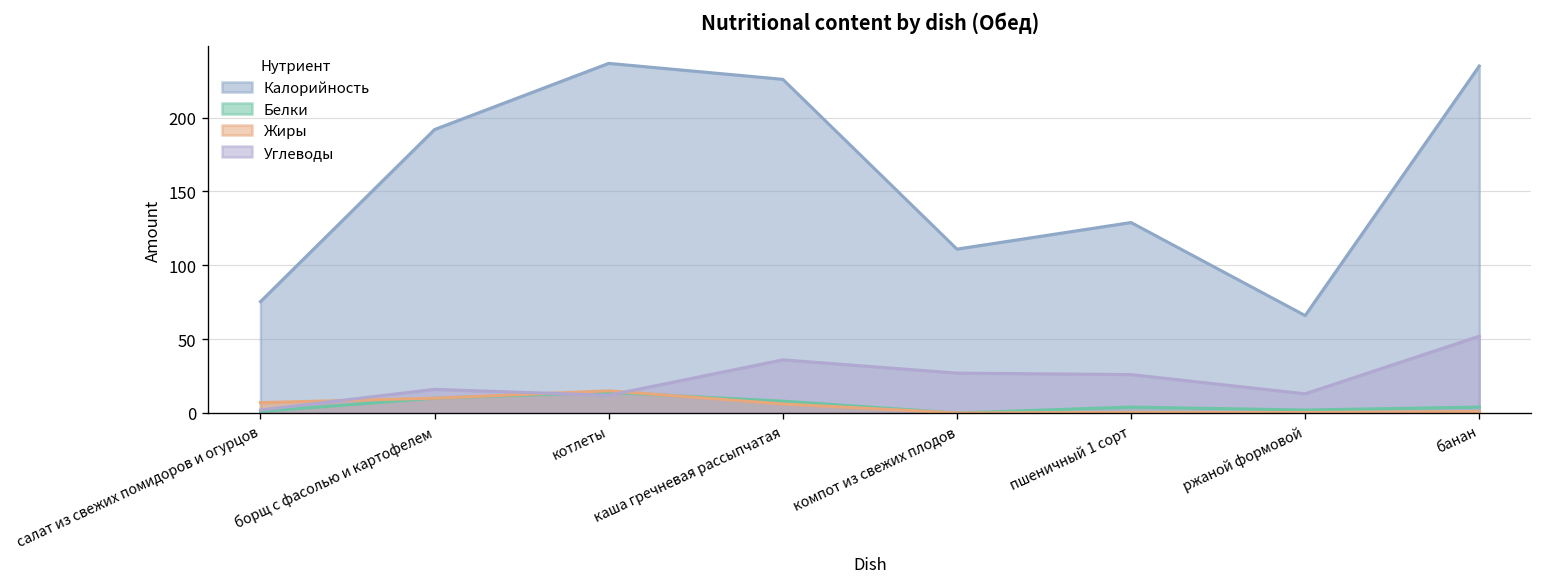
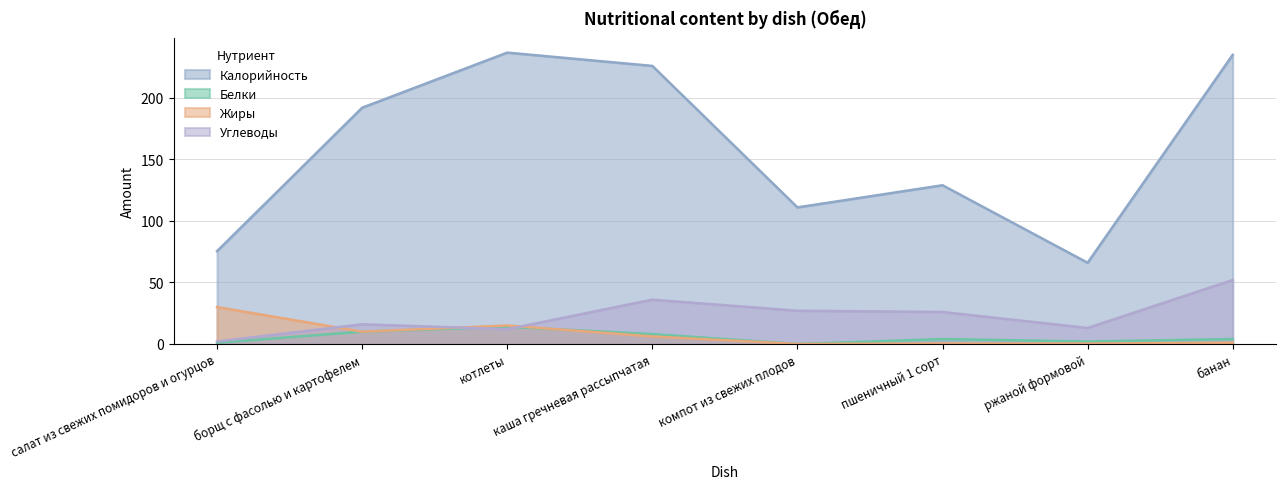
Жиры, салат из свежих помидоров и огурцов: 7 -> 30
